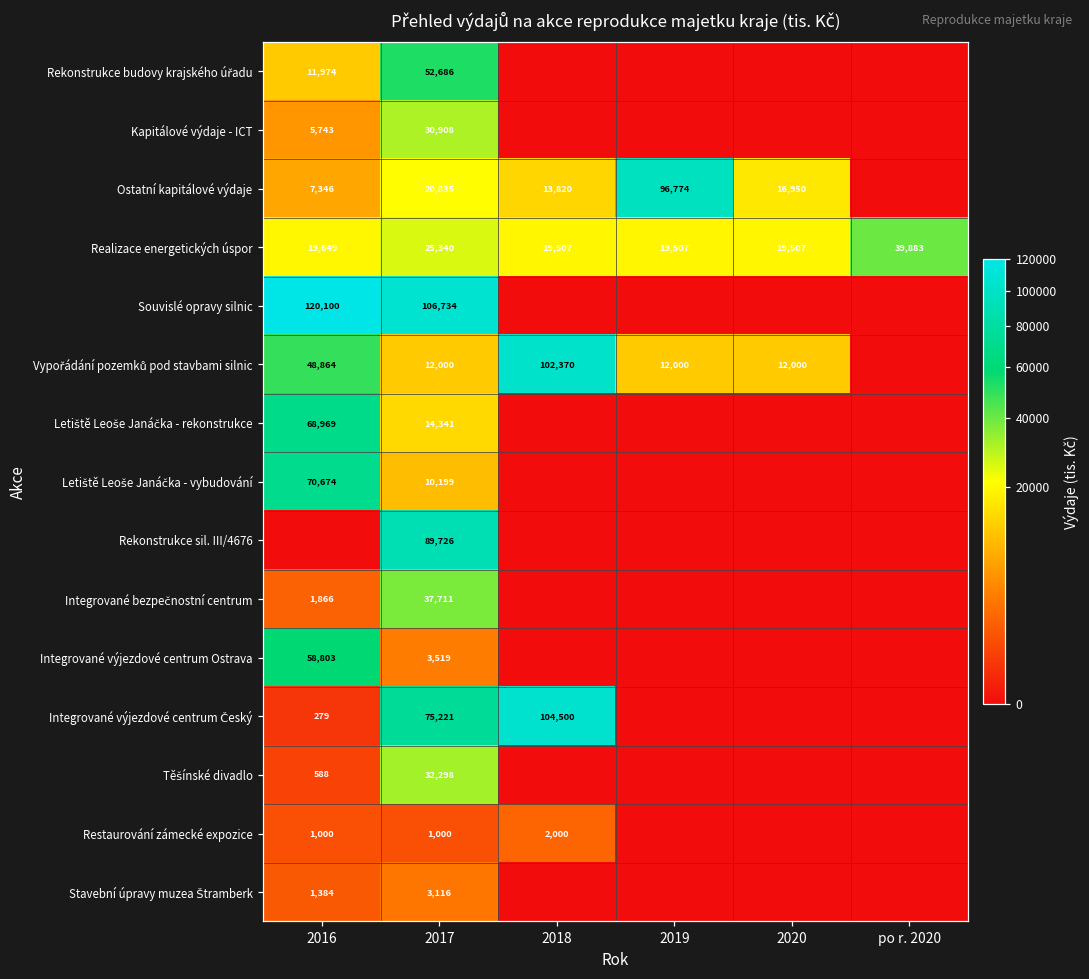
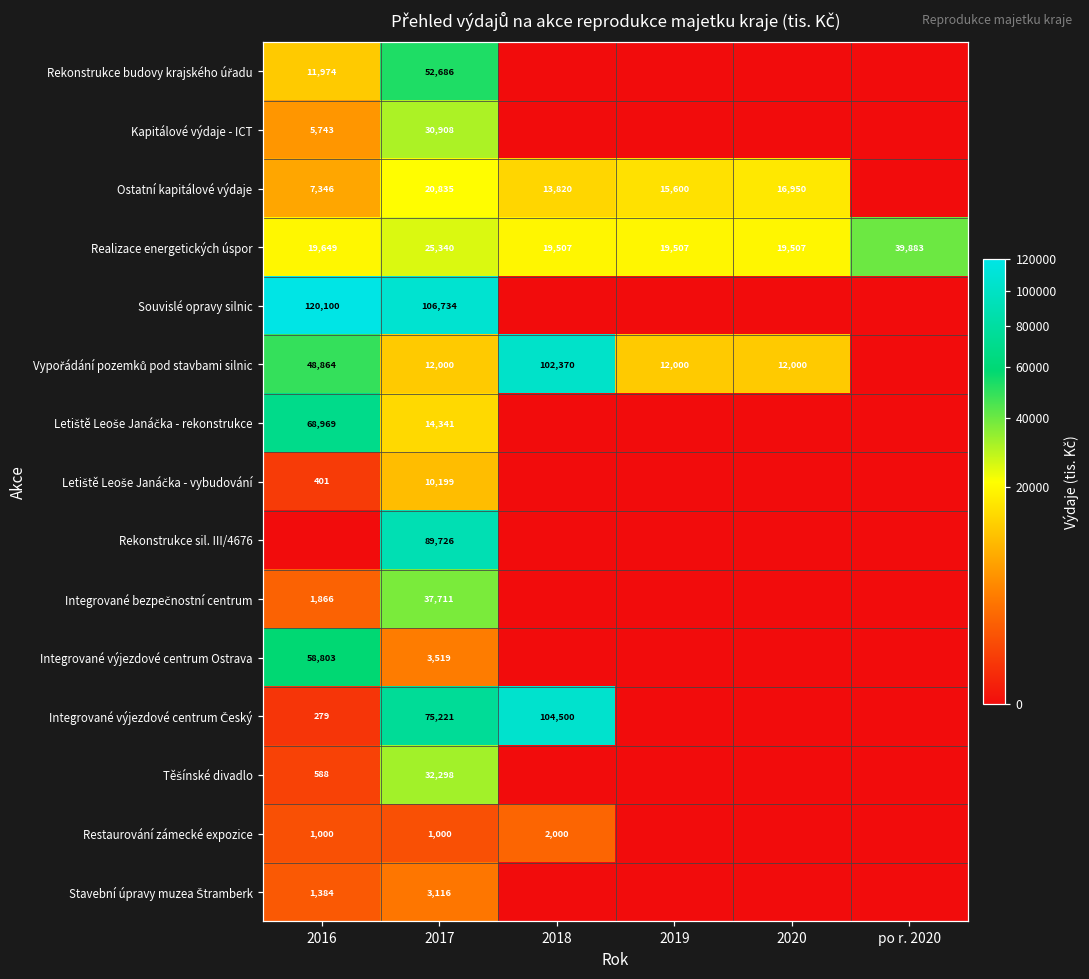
Ostatní kapitálové výdaje, 2019: 96,774 -> 15,600
Letiště Leoše Janáčka - vybudování, 2016: 70,674 -> 401
